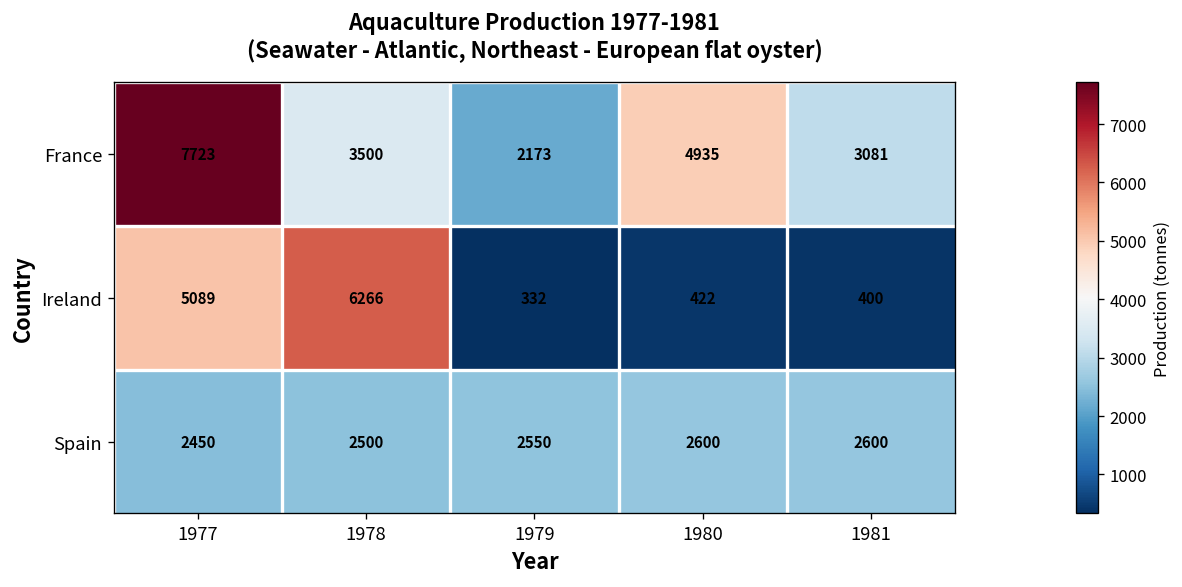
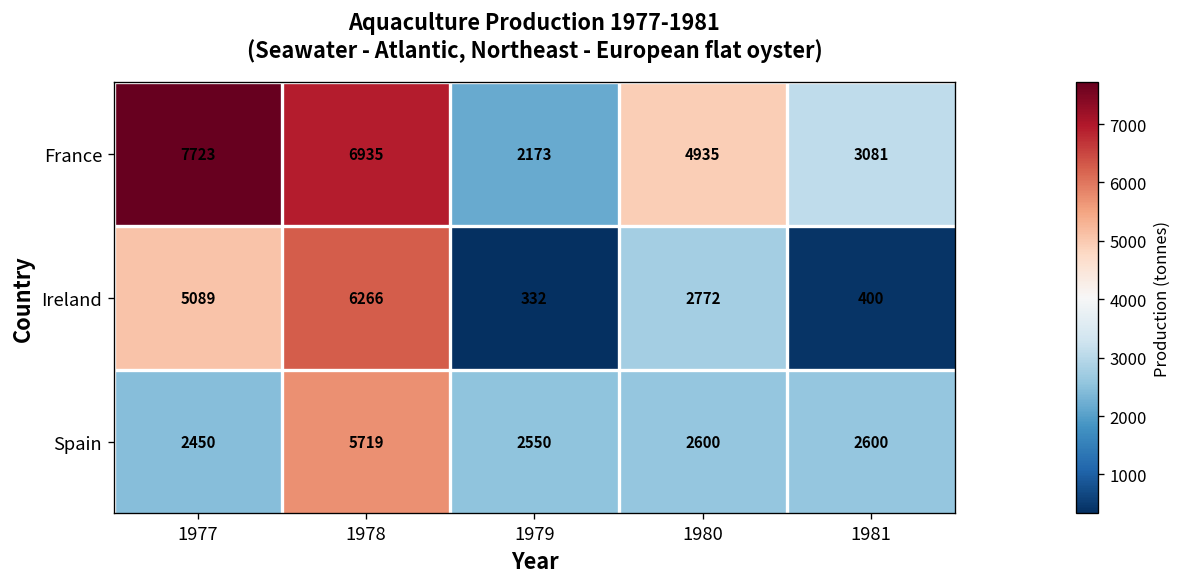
France, 1978: 3500 -> 6935
Ireland, 1980: 422 -> 2772
Spain, 1978: 2500 -> 5719
